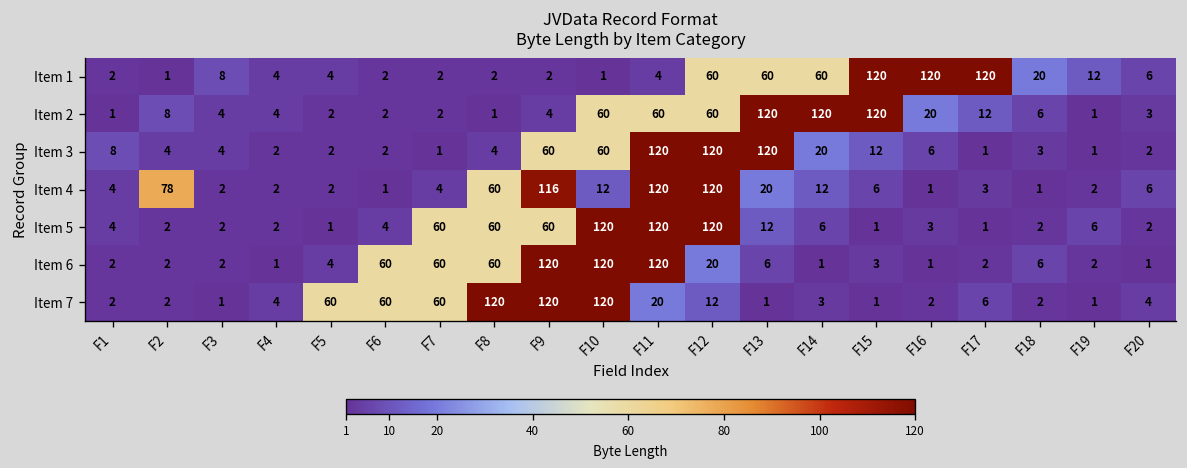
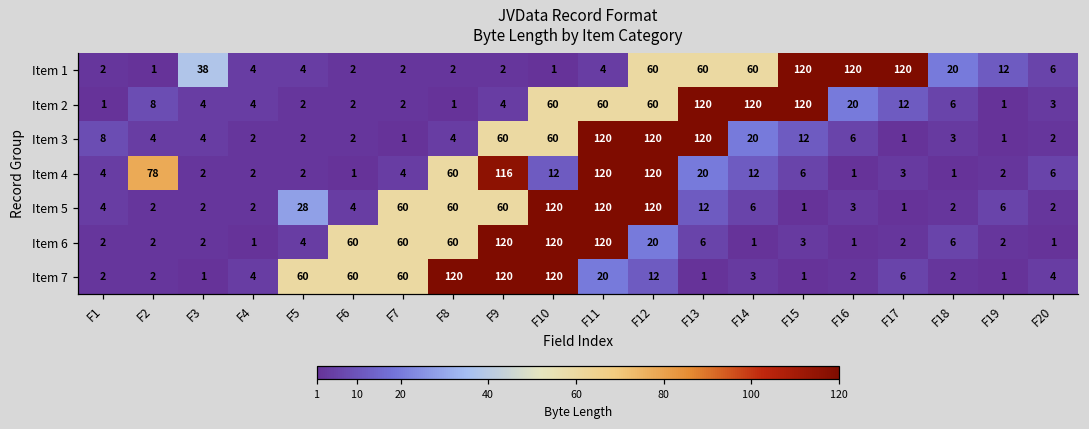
Item 1, F3: 8 -> 38
Item 5, F5: 1 -> 28
